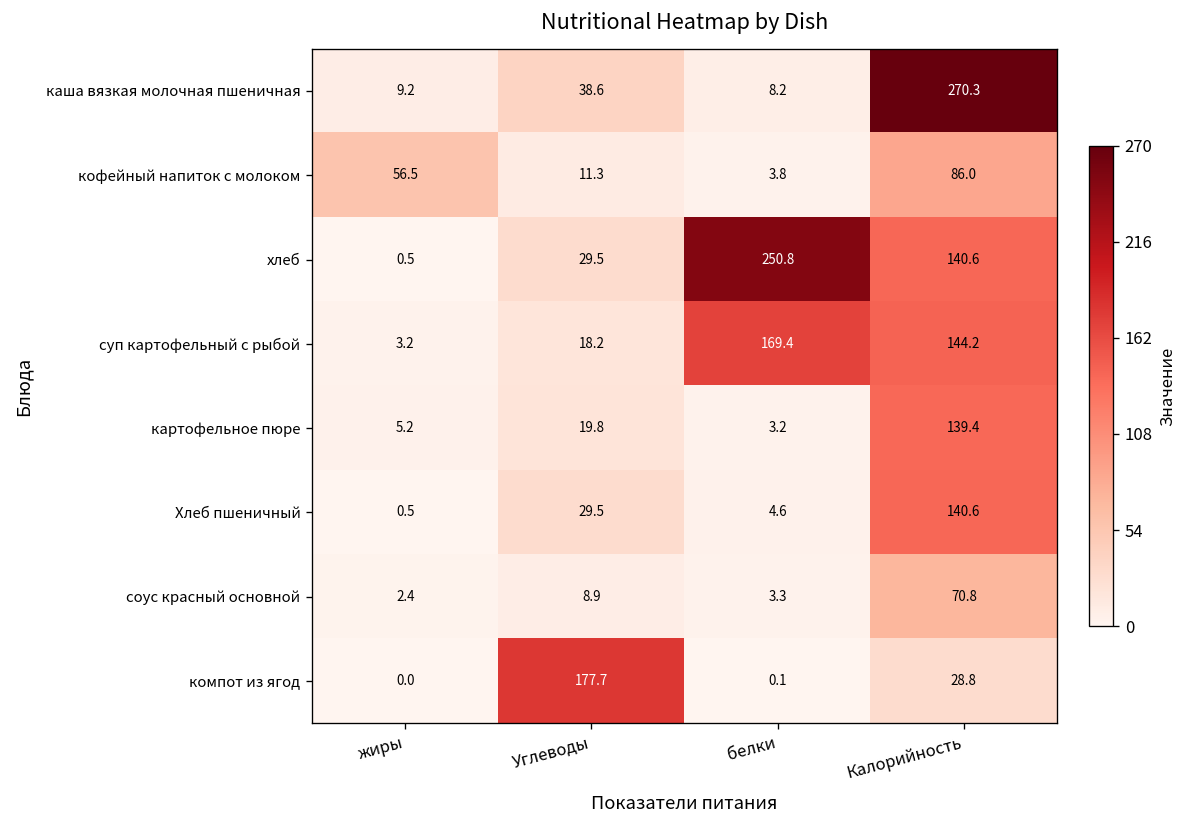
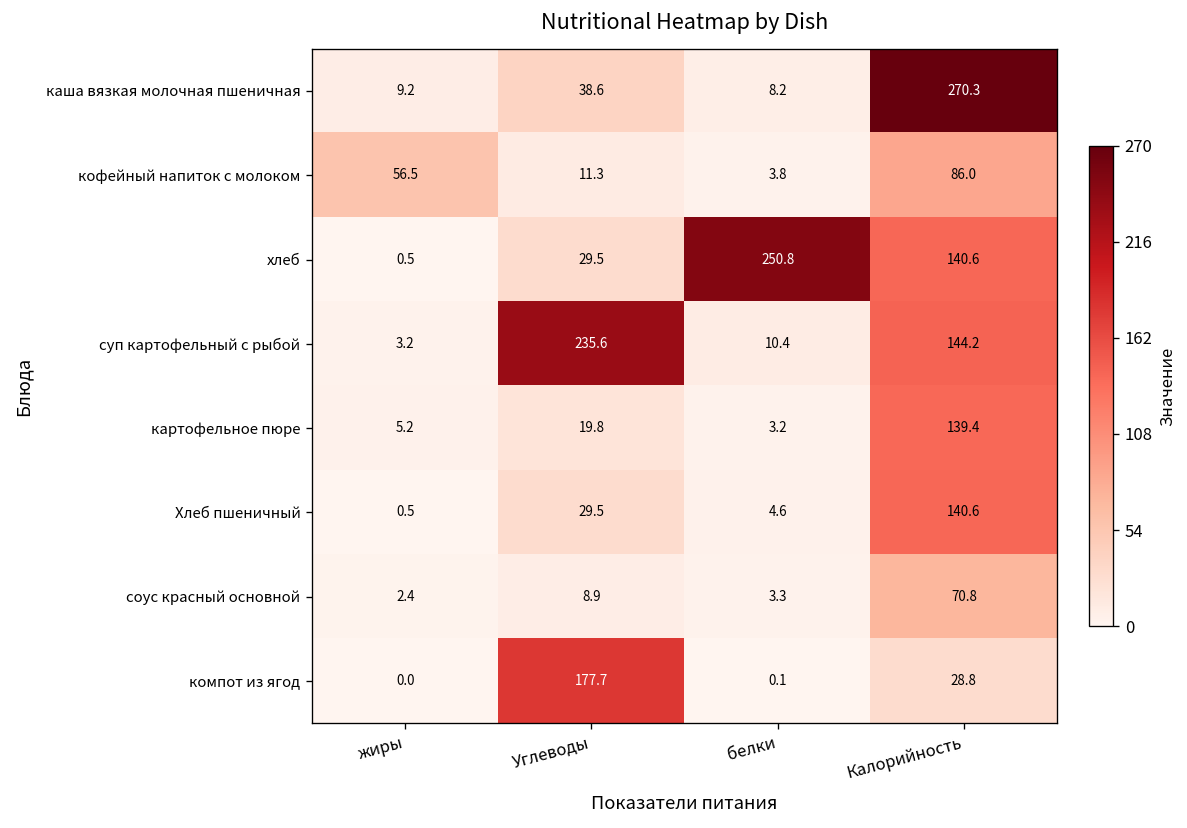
суп картофельный с рыбой, Углеводы: 18.2 -> 235.6
суп картофельный с рыбой, белки: 169.4 -> 10.4
